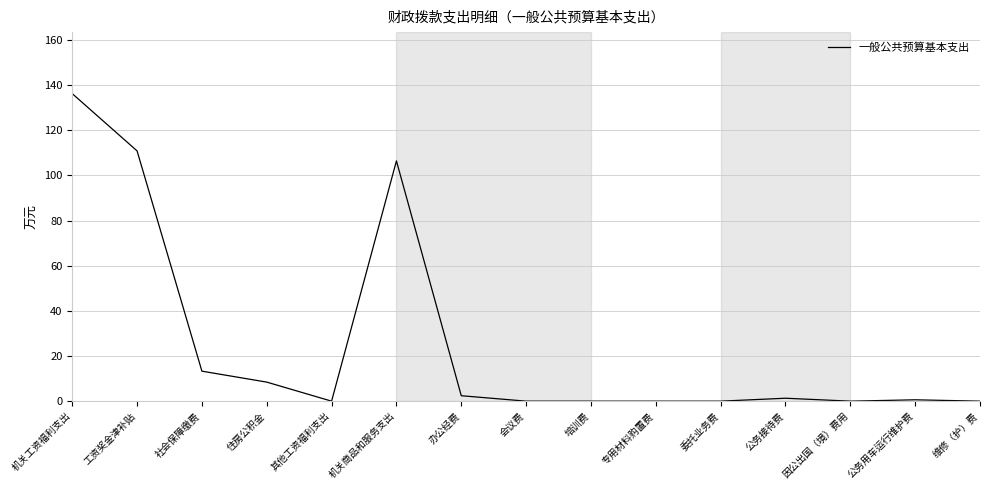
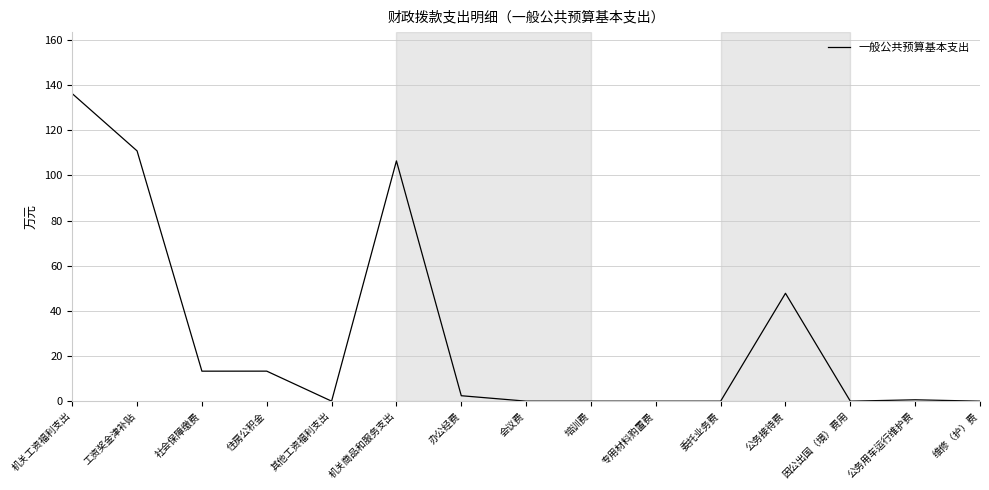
住房公积金: 8 -> 13
公务接待费: 1 -> 48
